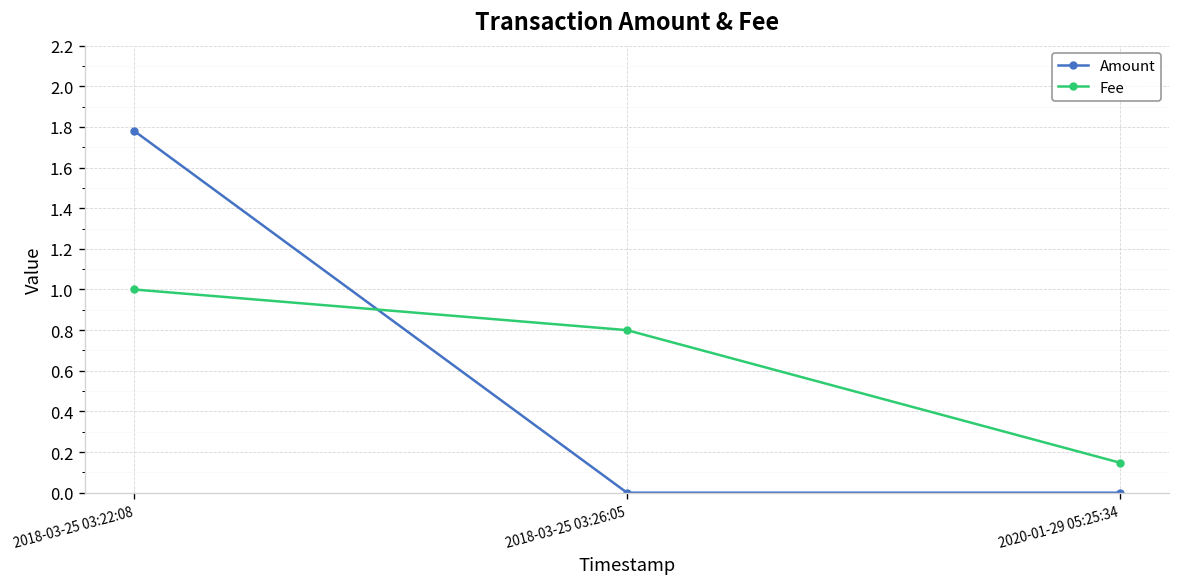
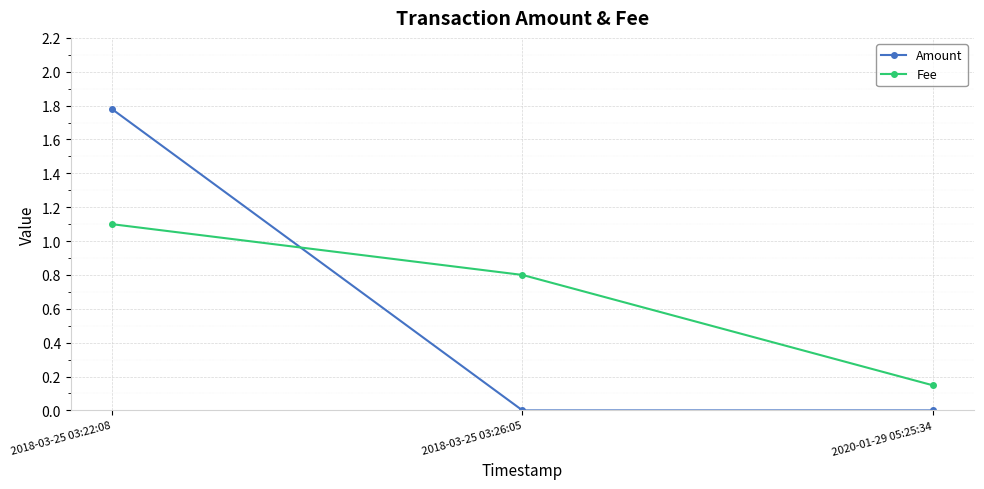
Fee, 2018-03-25 03:22:08: 1.0 -> 1.1
